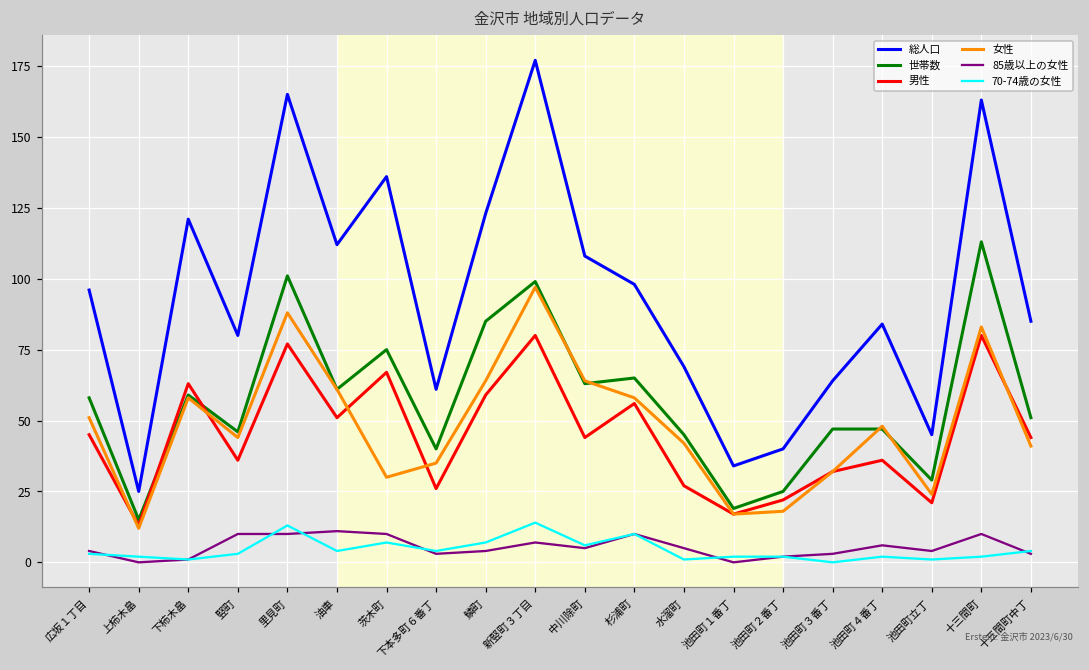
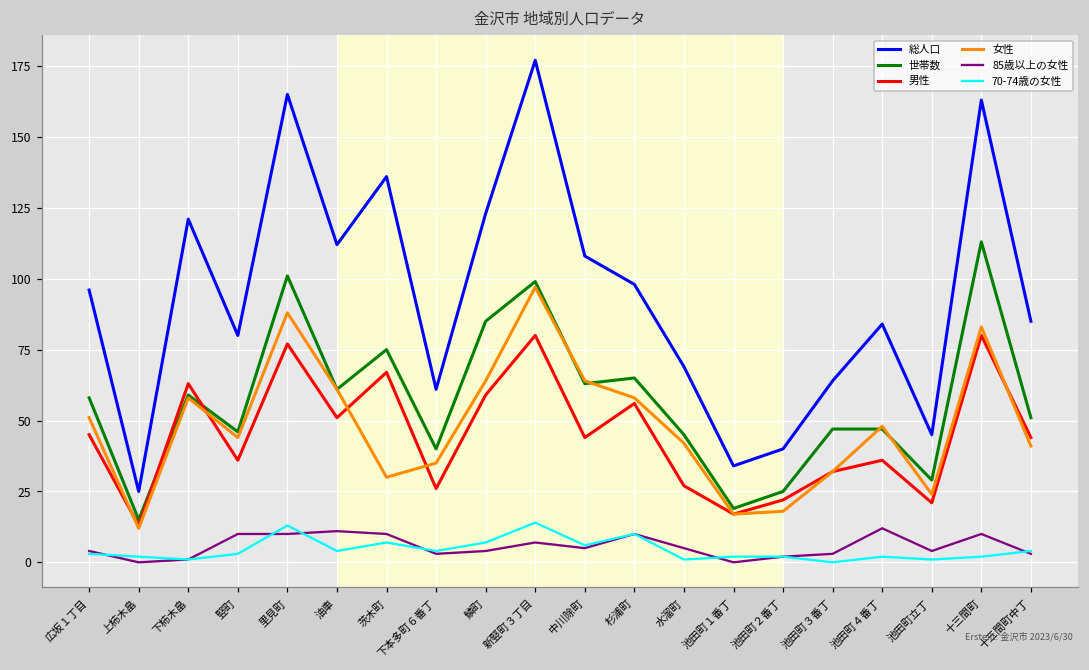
85歳以上の女性, 池田町４番丁: 6 -> 12
